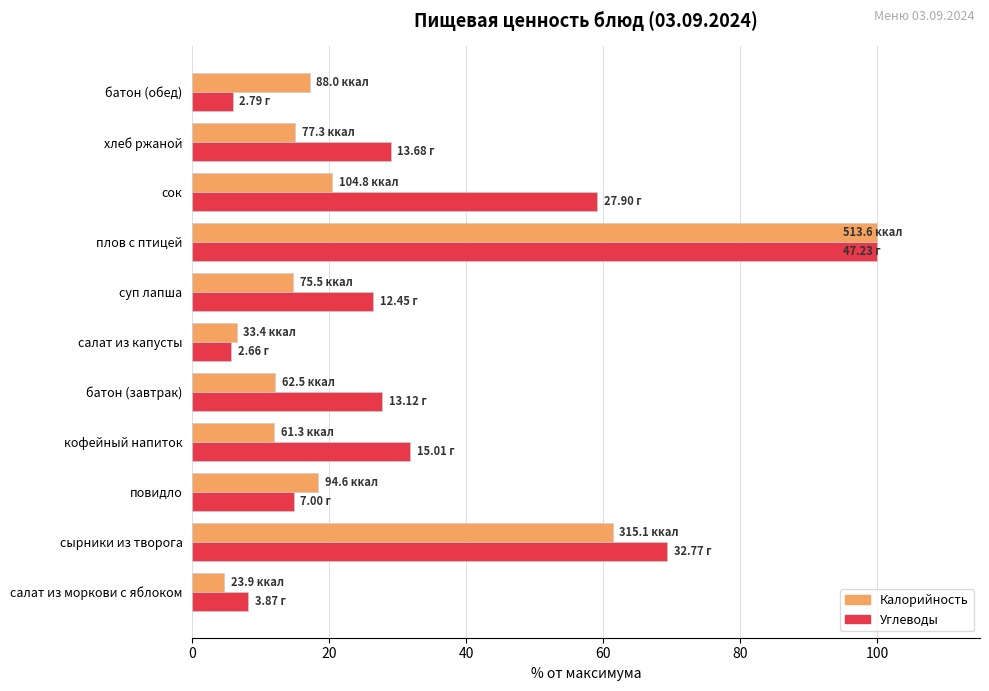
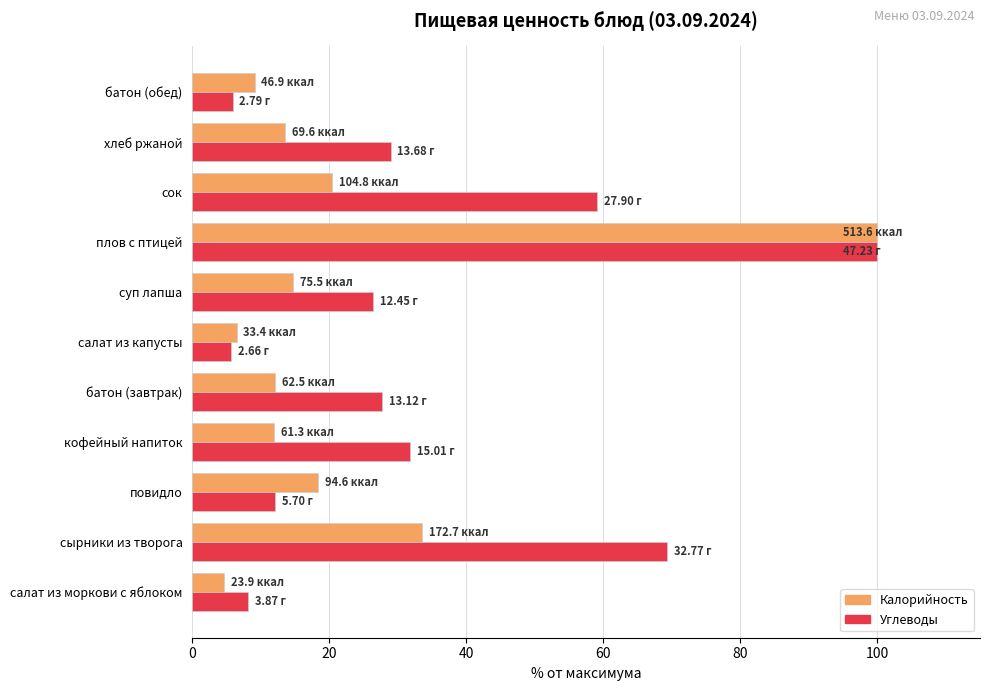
Калорийность, батон (обед): 88.0 -> 46.9
Калорийность, хлеб ржаной: 77.3 -> 69.6
Углеводы, повидло: 7.00 -> 5.70
Калорийность, сырники из творога: 315.1 -> 172.7
